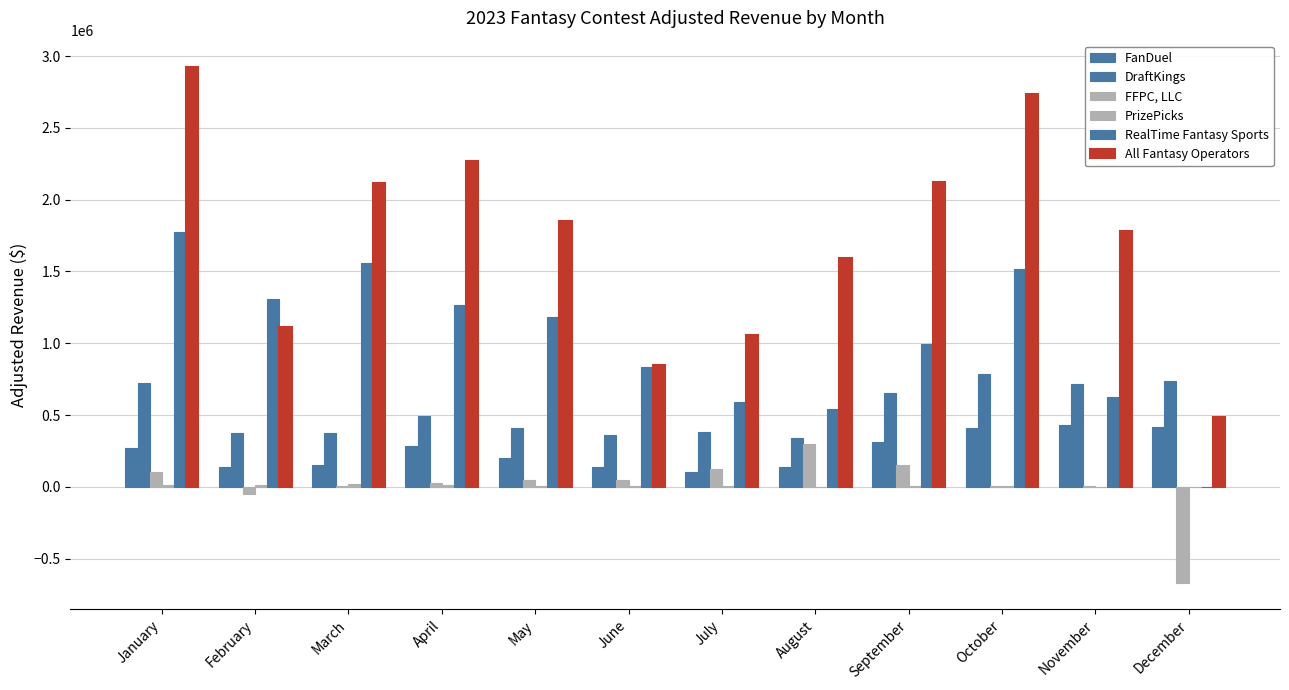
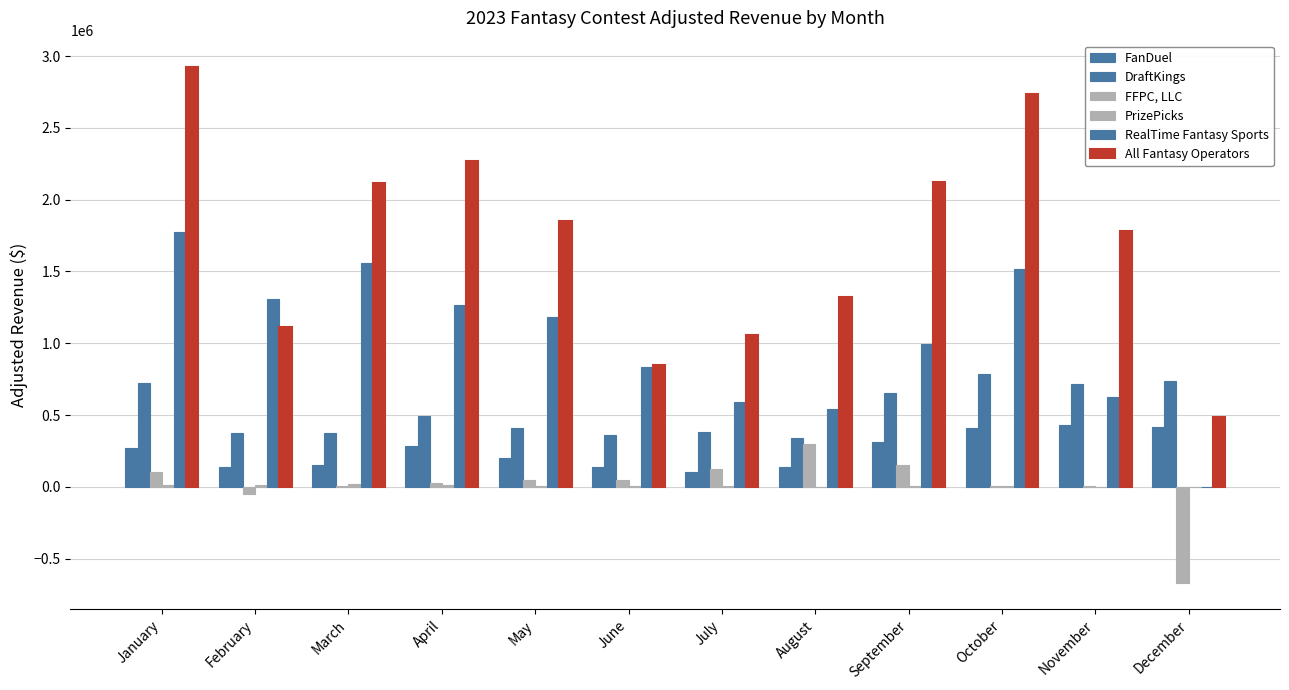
All Fantasy Operators, August: 1590000 -> 1320000
